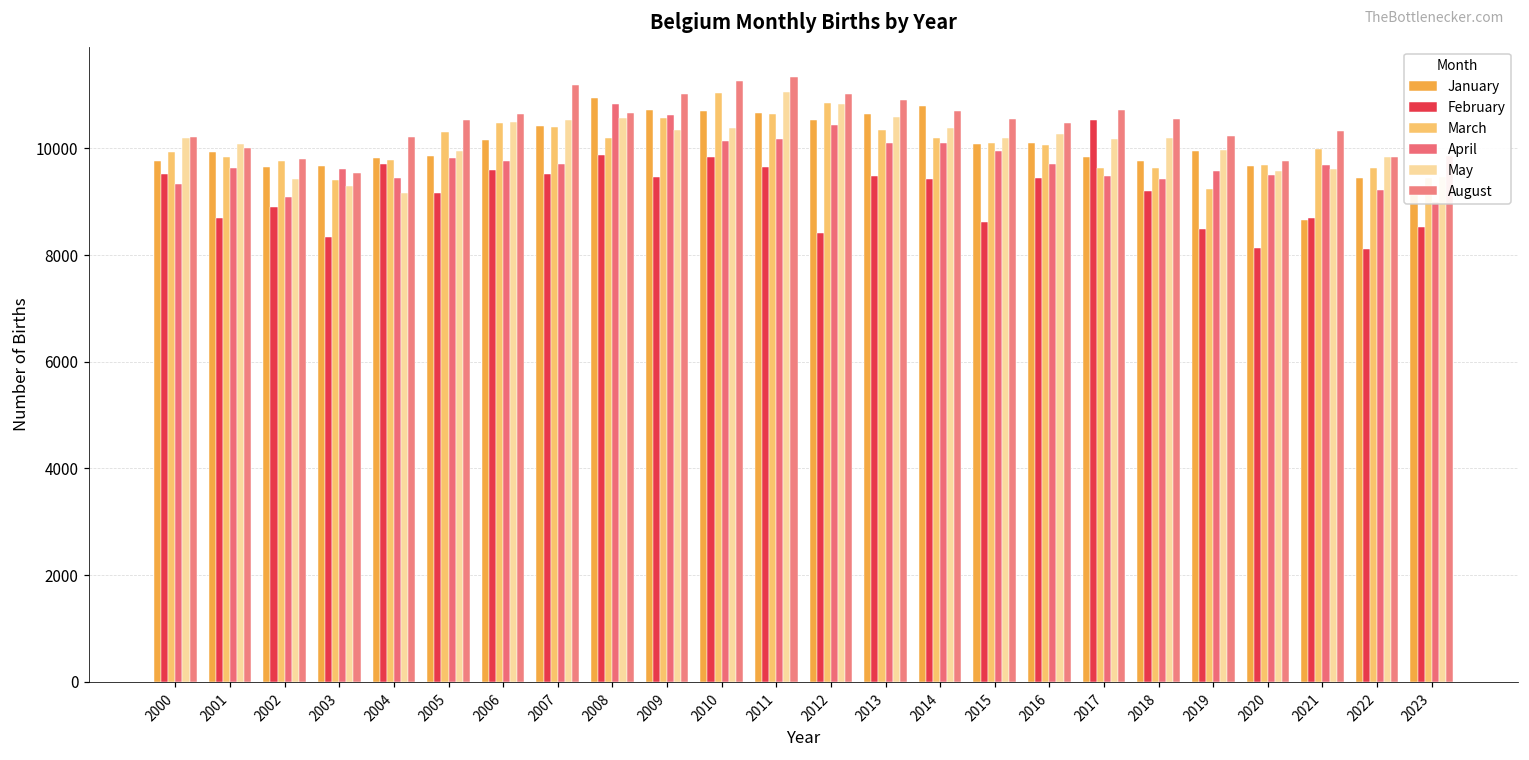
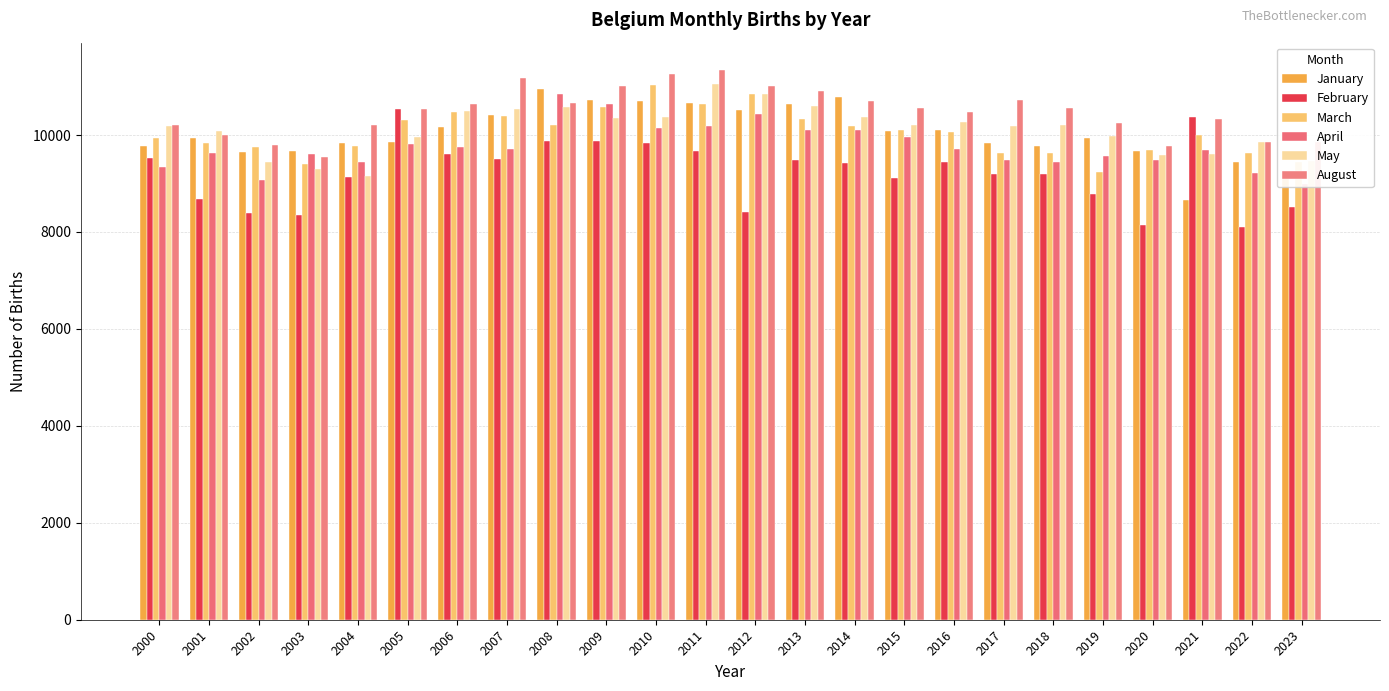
February, 2002: 8900 -> 8400
February, 2004: 9700 -> 9100
February, 2005: 9200 -> 10500
February, 2009: 9500 -> 9900
February, 2015: 8600 -> 9100
February, 2017: 10500 -> 9200
February, 2019: 8500 -> 8800
February, 2021: 8700 -> 10400
